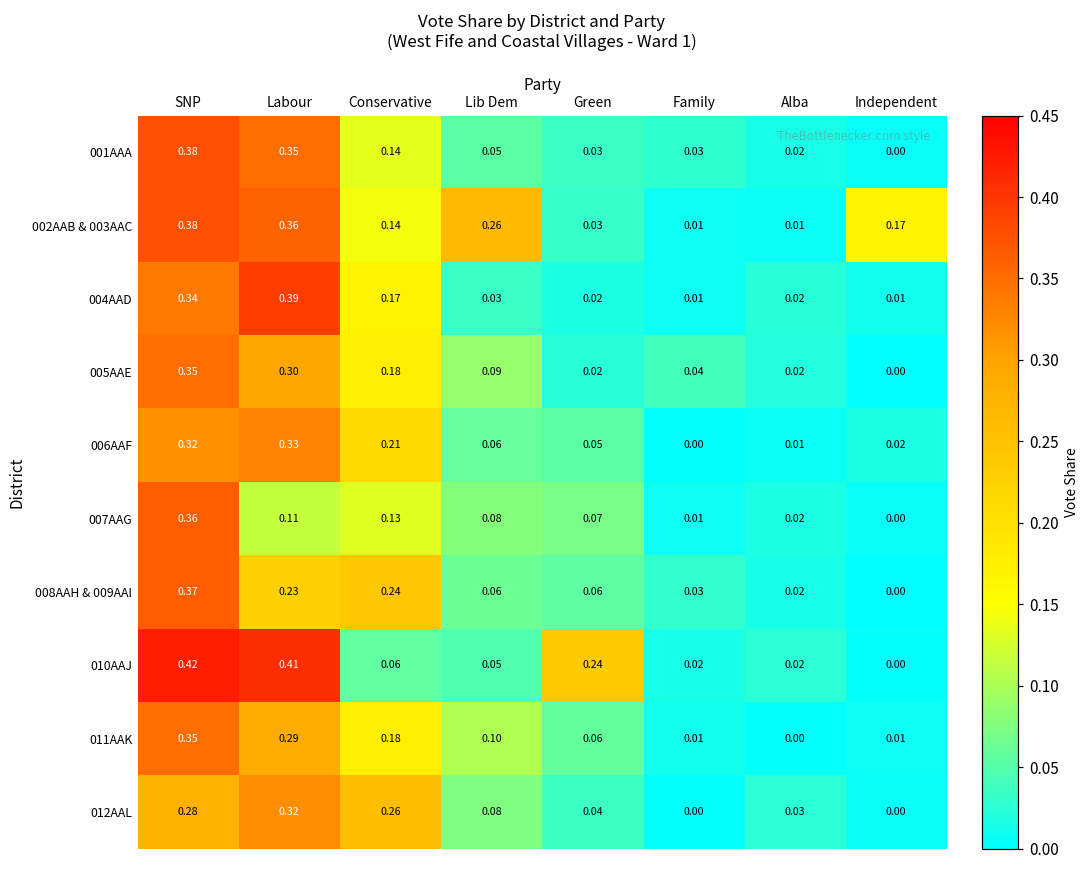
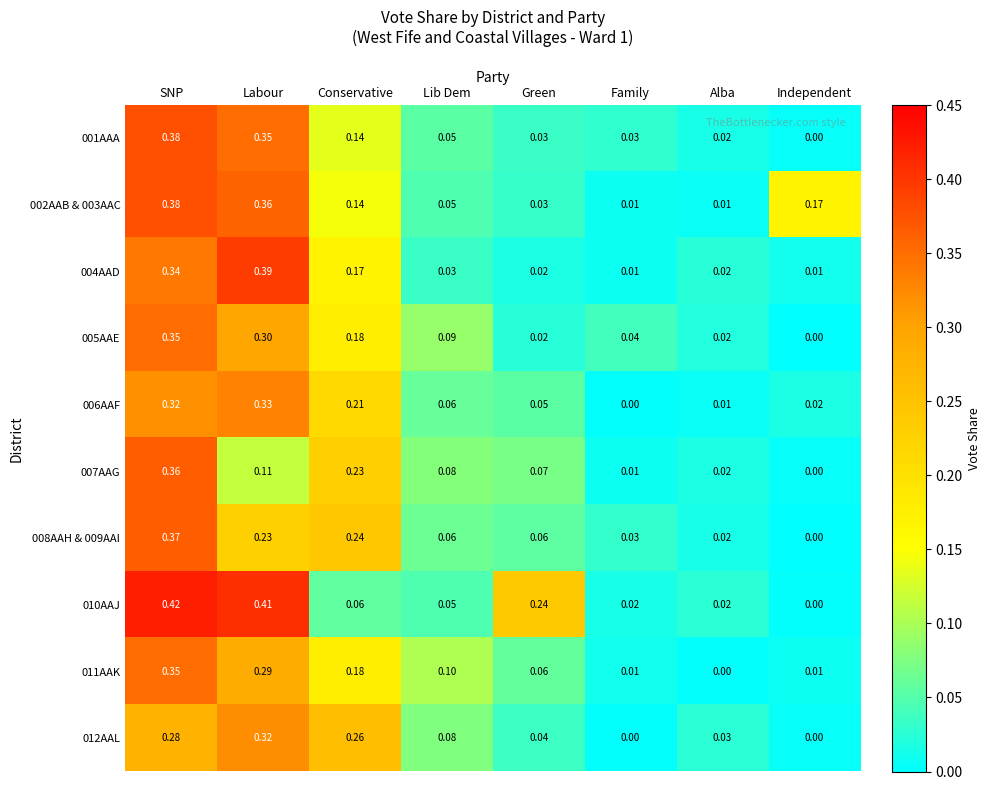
002AAB & 003AAC, Lib Dem: 0.26 -> 0.05
007AAG, Conservative: 0.13 -> 0.23
